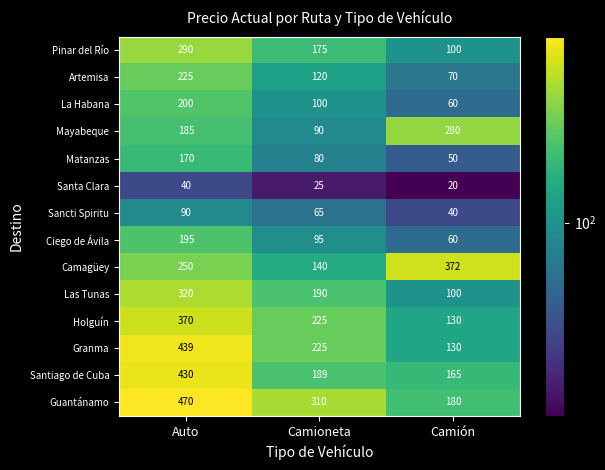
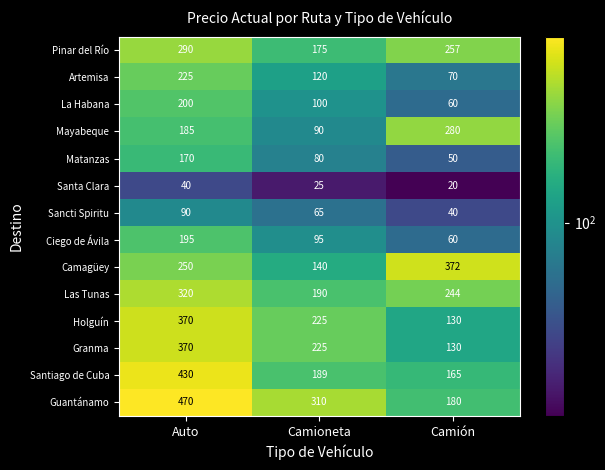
Pinar del Río, Camión: 100 -> 257
Las Tunas, Camión: 100 -> 244
Granma, Auto: 439 -> 370
